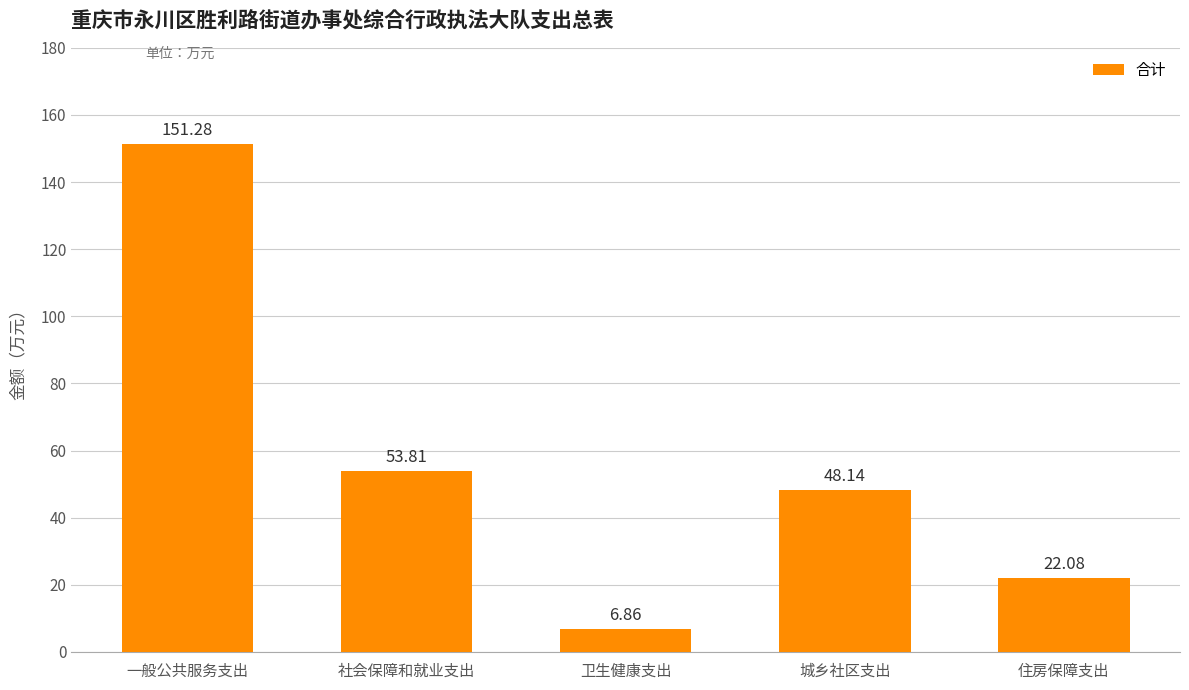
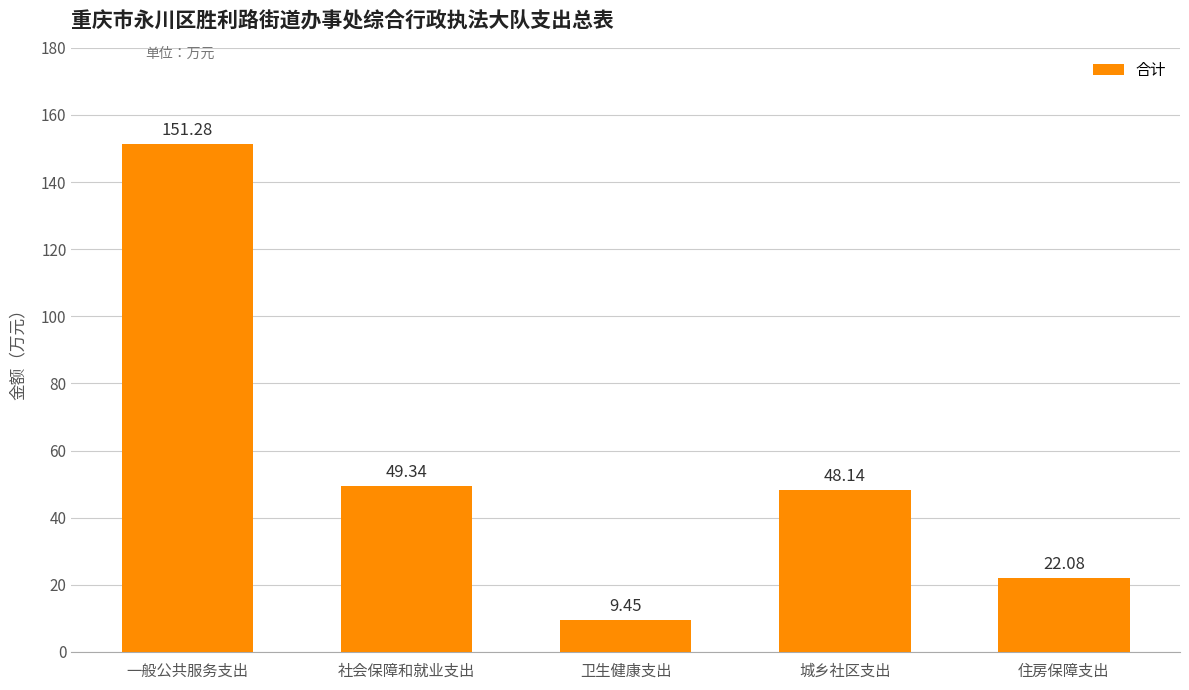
社会保障和就业支出: 53.81 -> 49.34
卫生健康支出: 6.86 -> 9.45
